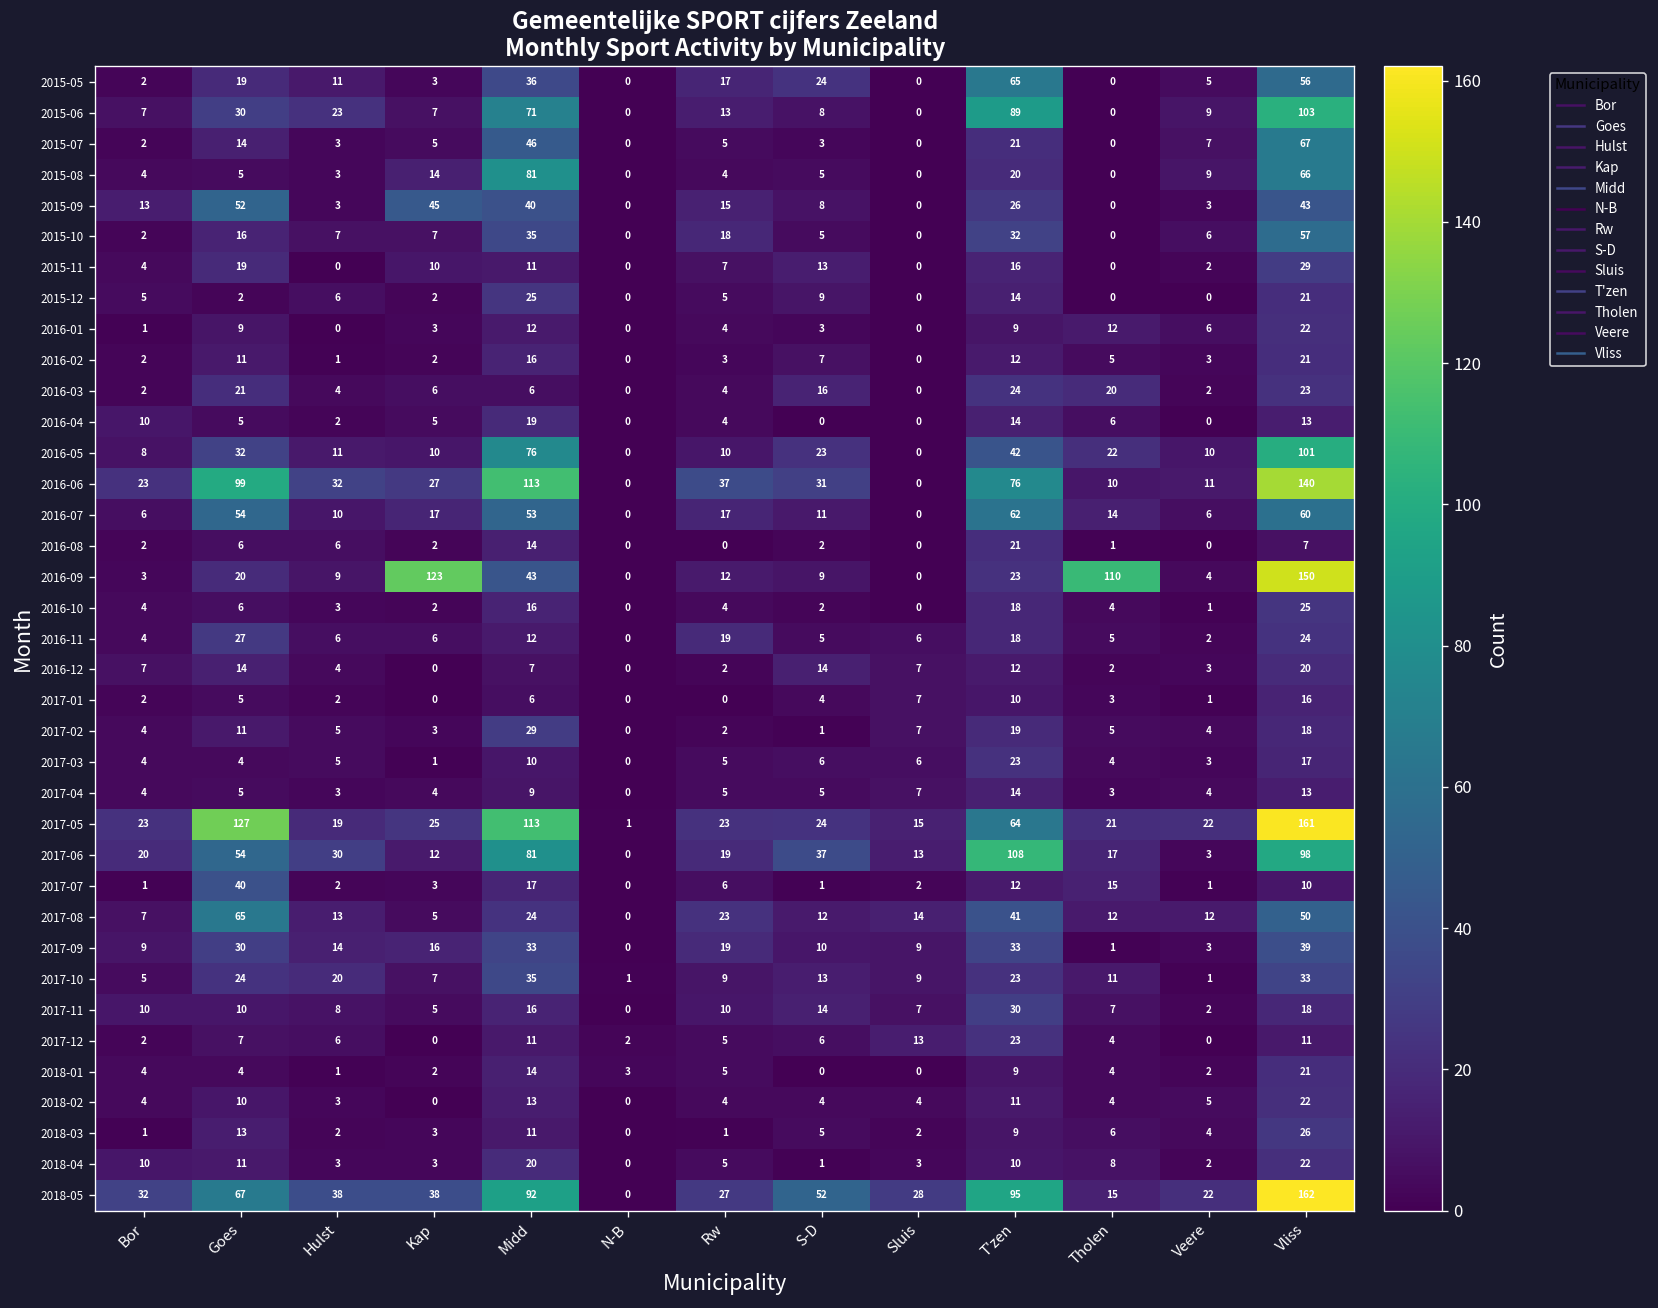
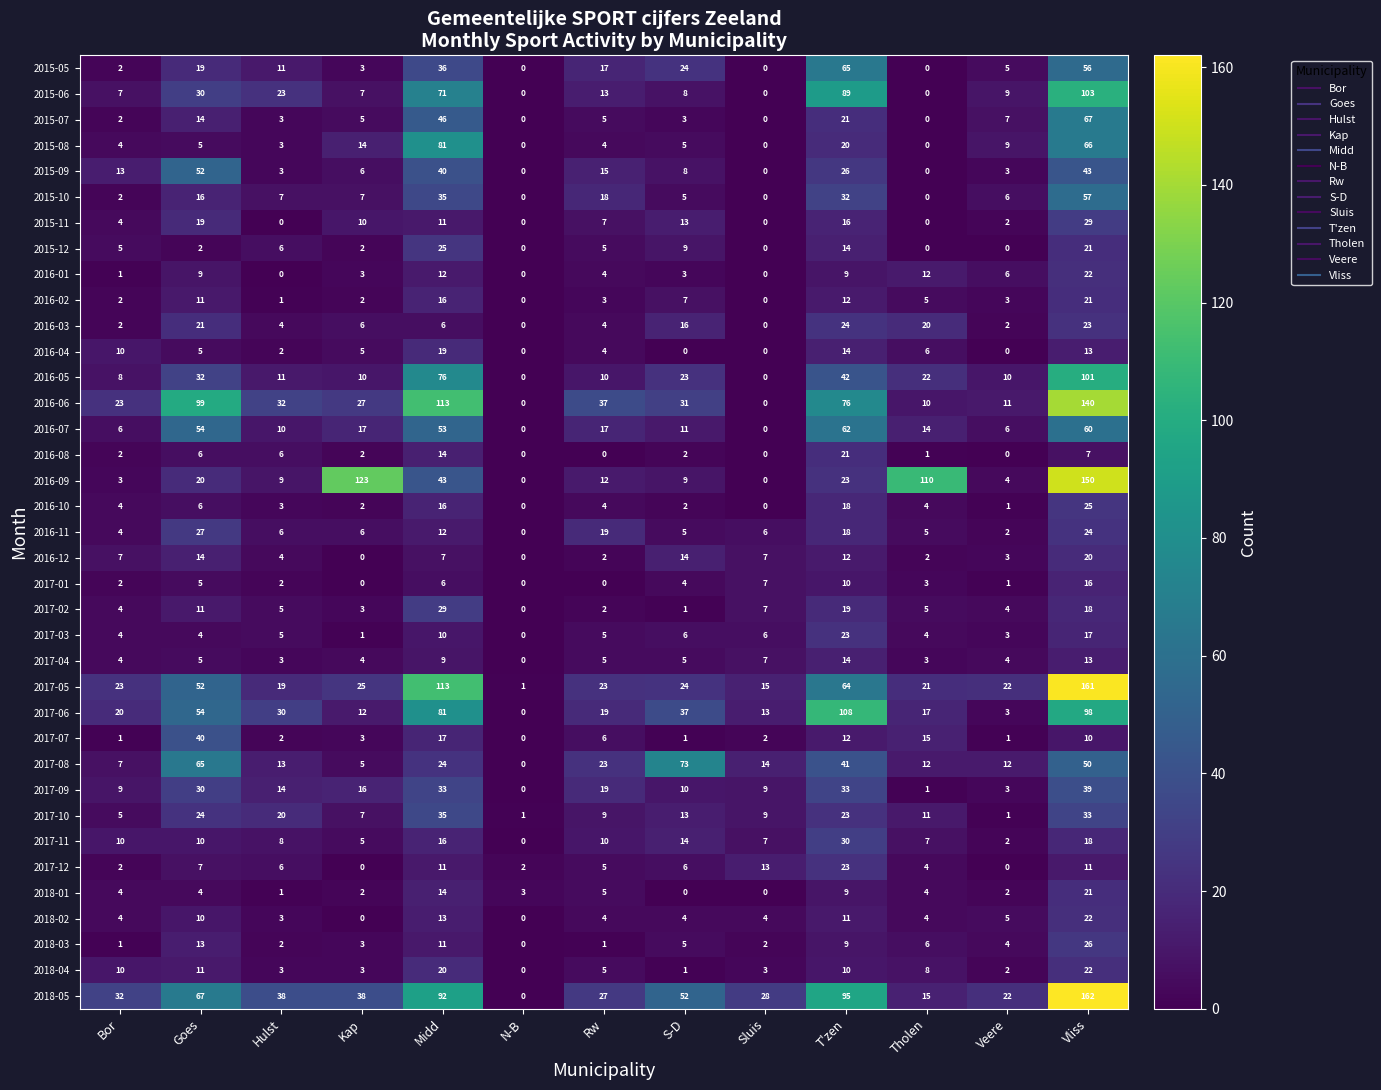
2015-09, Kap: 45 -> 6
2017-05, Goes: 127 -> 52
2017-08, S-D: 12 -> 73
